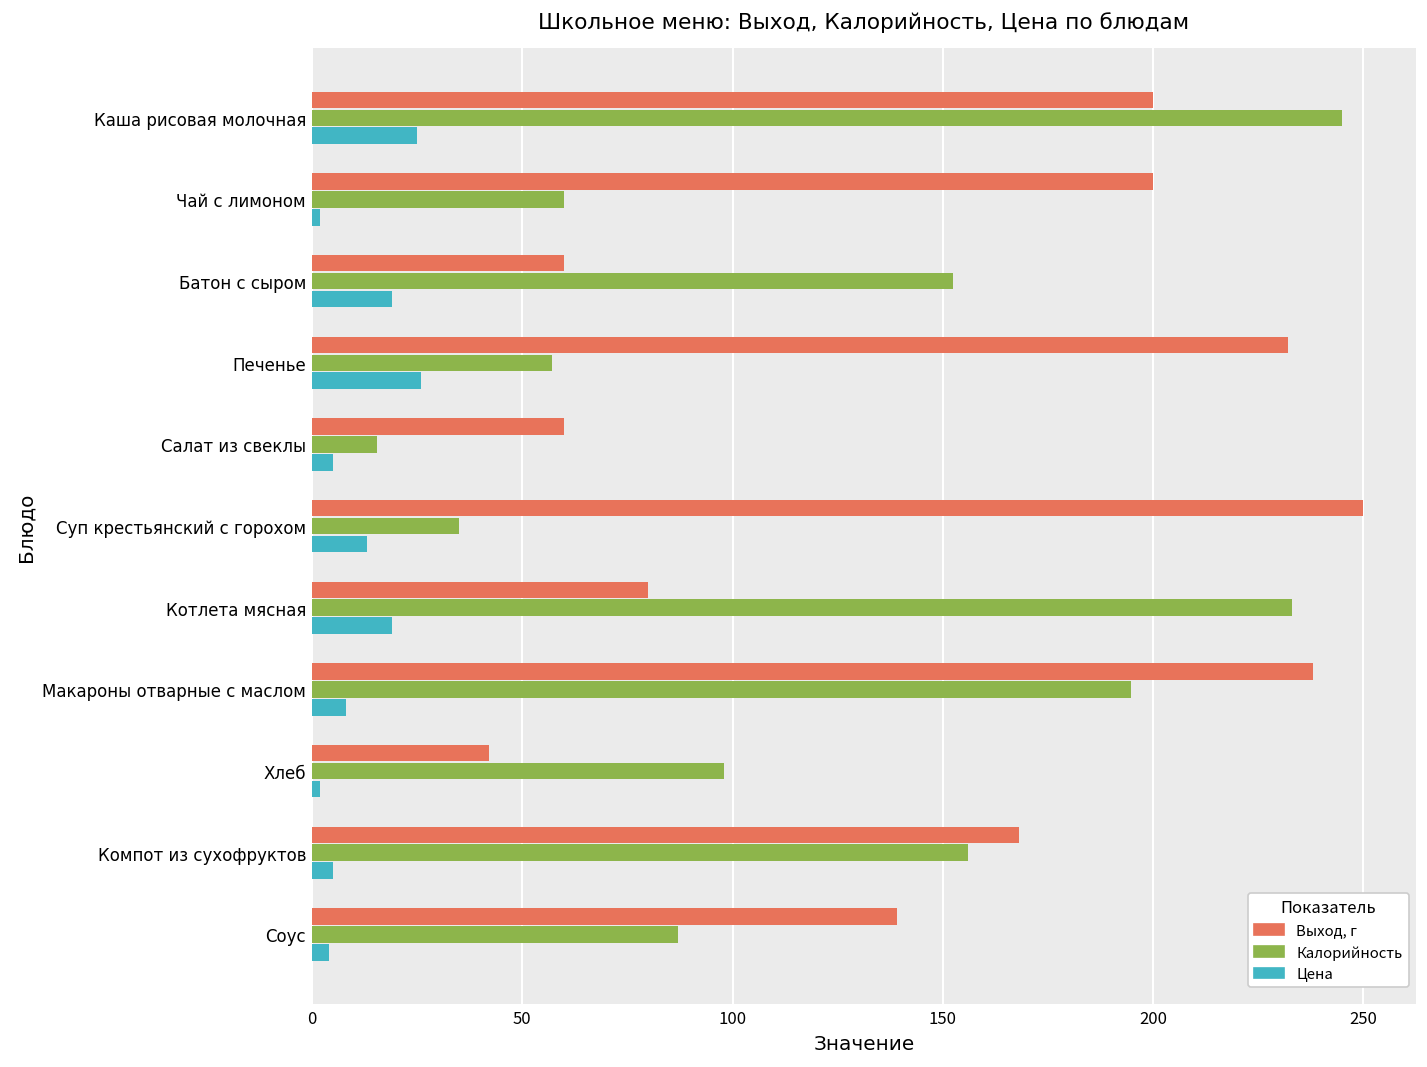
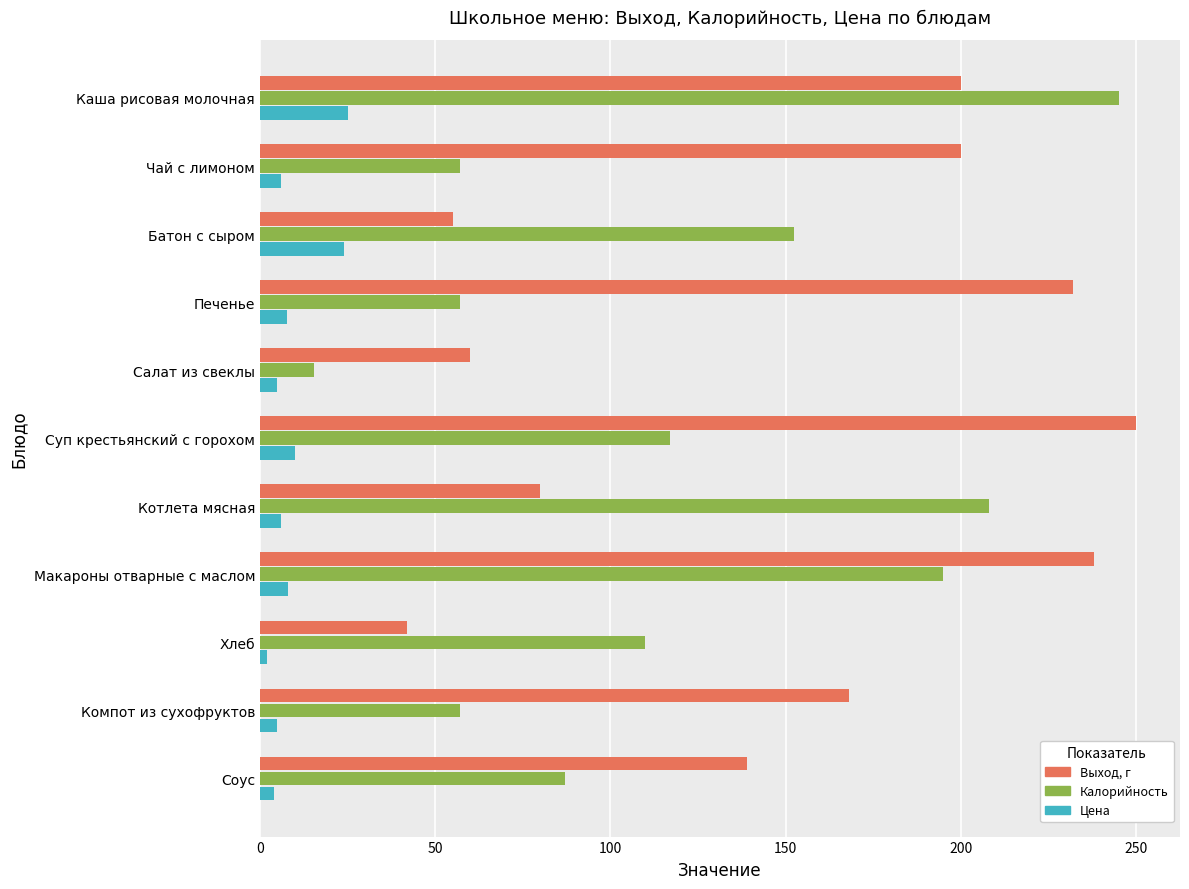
Калорийность, Чай с лимоном: 60 -> 57
Цена, Чай с лимоном: 2 -> 6
Выход, г, Батон с сыром: 60 -> 55
Цена, Батон с сыром: 19 -> 24
Цена, Печенье: 26 -> 8
Калорийность, Суп крестьянский с горохом: 35 -> 117
Цена, Суп крестьянский с горохом: 13 -> 10
Калорийность, Котлета мясная: 233 -> 208
Цена, Котлета мясная: 19 -> 6
Калорийность, Хлеб: 98 -> 110
Калорийность, Компот из сухофруктов: 156 -> 57
